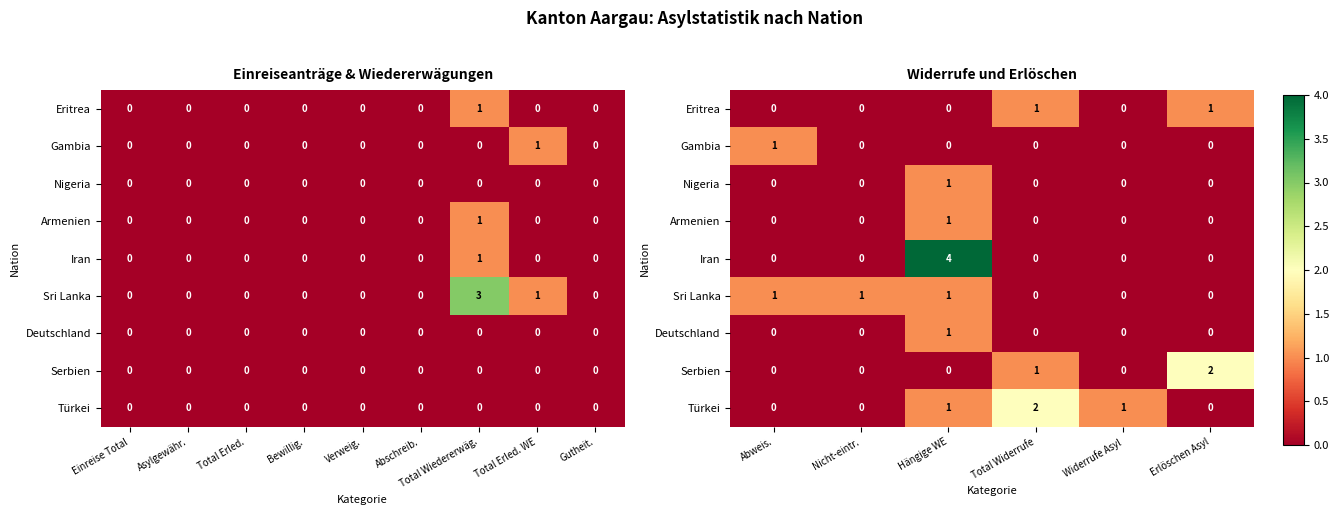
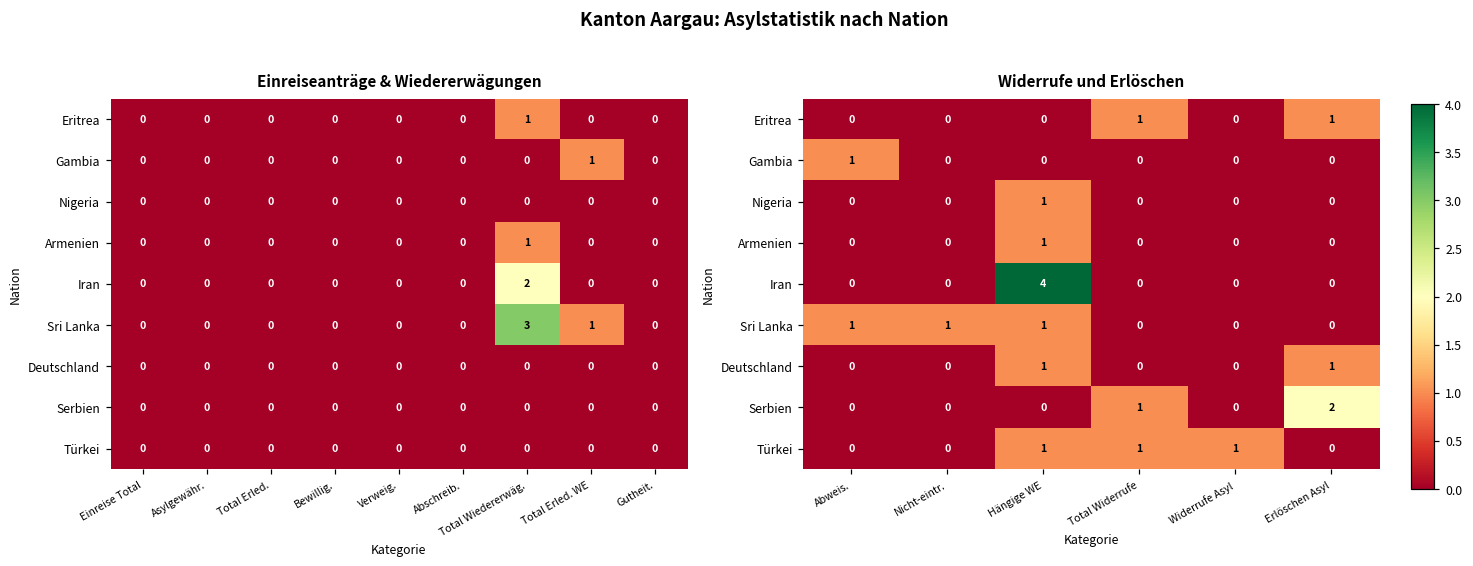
Einreiseanträge & Wiedererwägungen, Iran, Total Wiedererwäg.: 1 -> 2
Widerrufe und Erlöschen, Deutschland, Erlöschen Asyl: 0 -> 1
Widerrufe und Erlöschen, Türkei, Total Widerrufe: 2 -> 1
